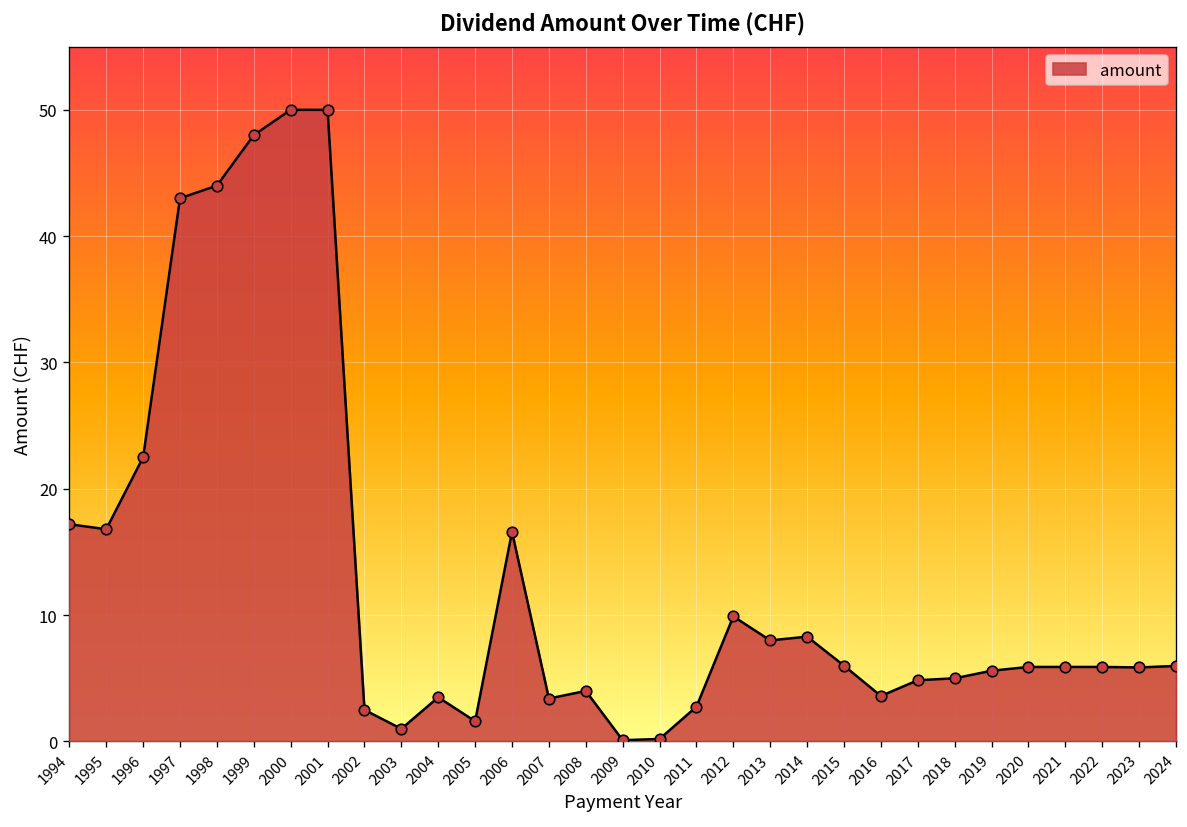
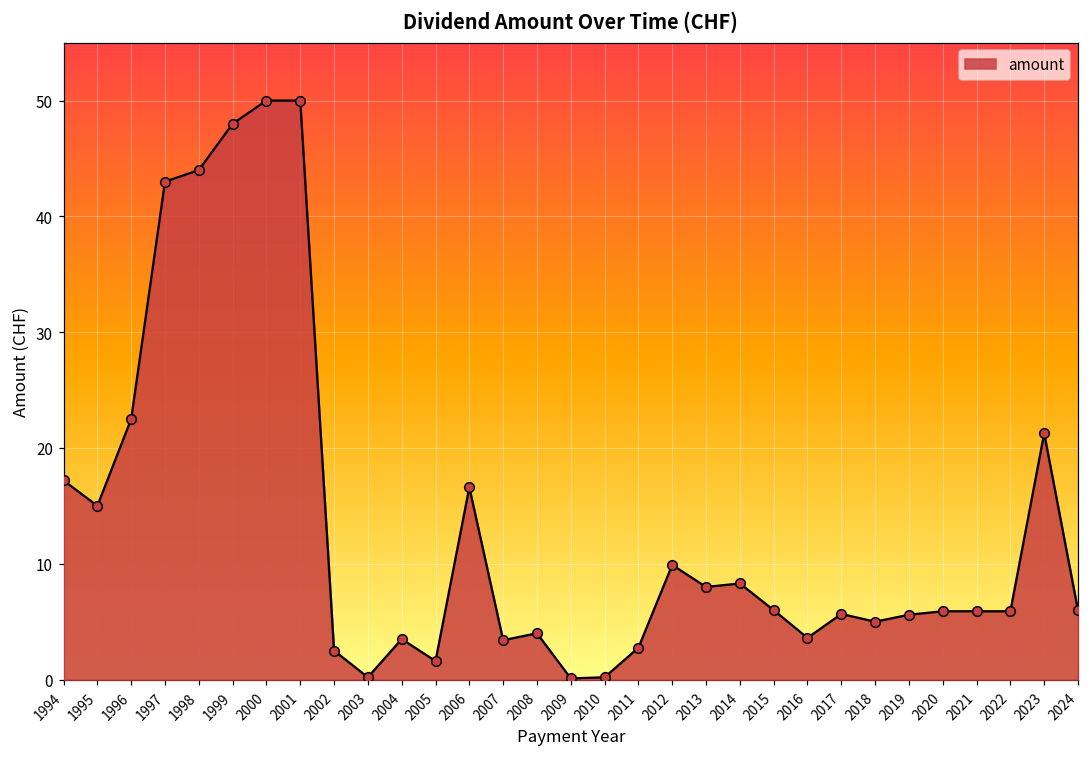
1995: 16.8 -> 15.0
2003: 1.0 -> 0.2
2017: 4.9 -> 5.7
2023: 5.9 -> 21.3
